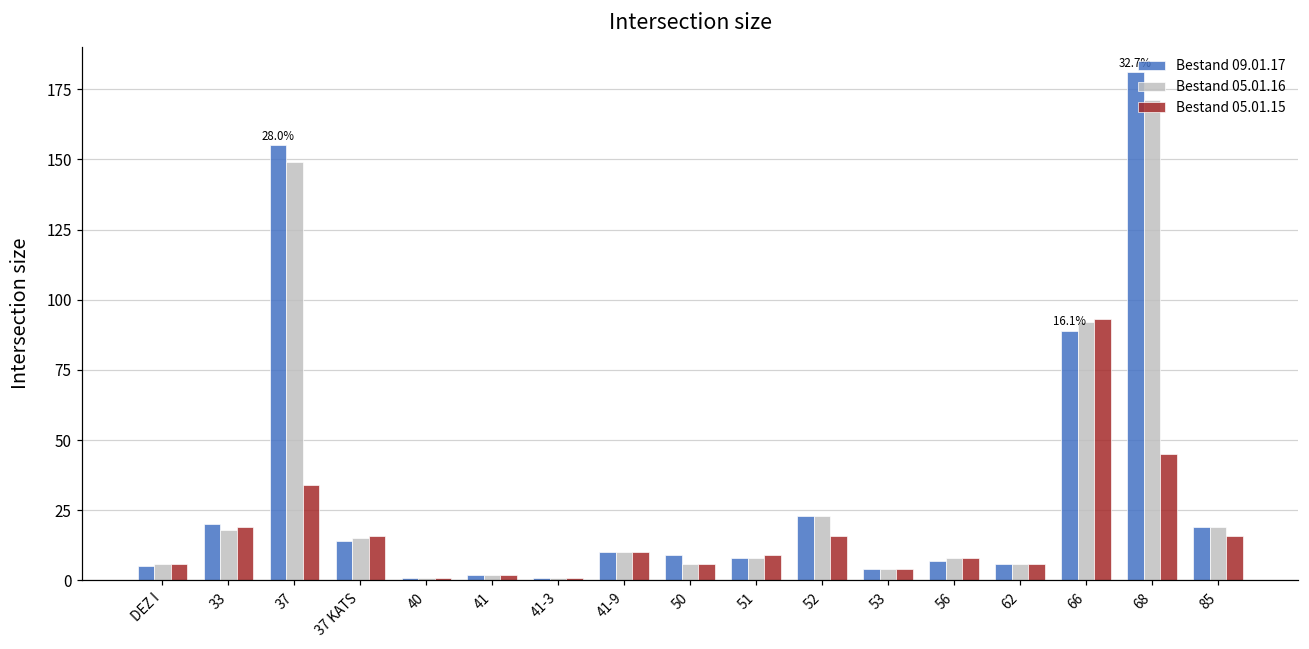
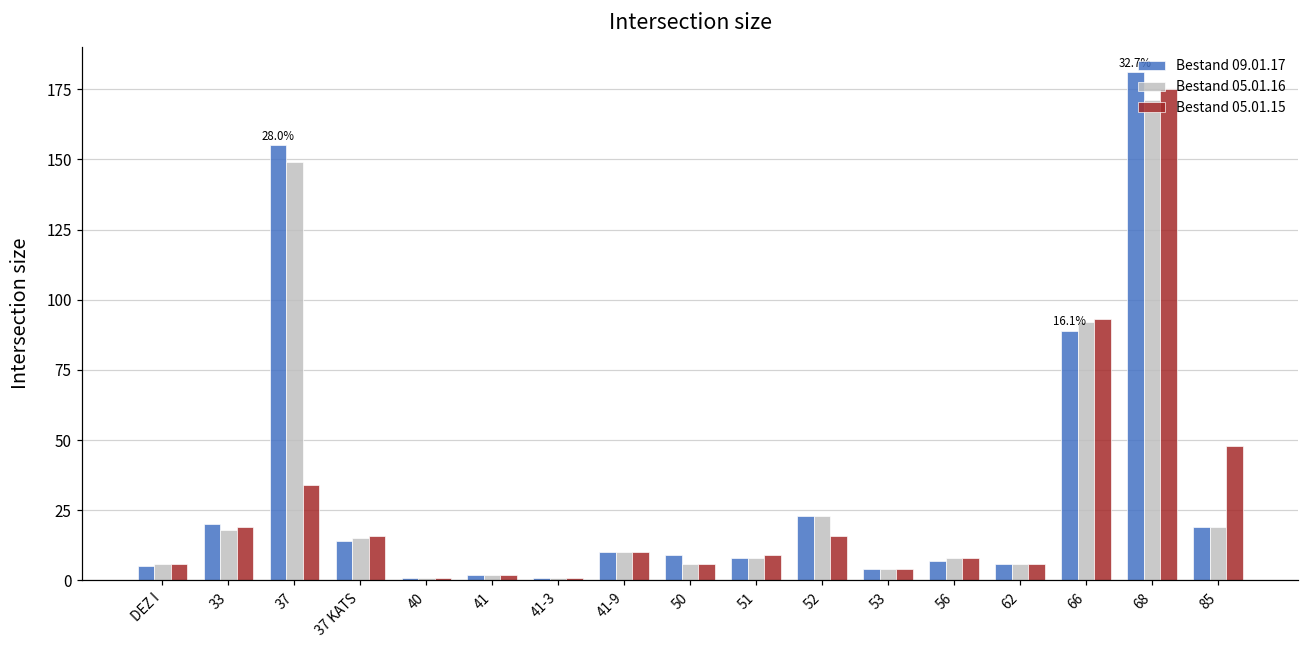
Bestand 05.01.15, 68: 45 -> 175
Bestand 05.01.15, 85: 16 -> 48
